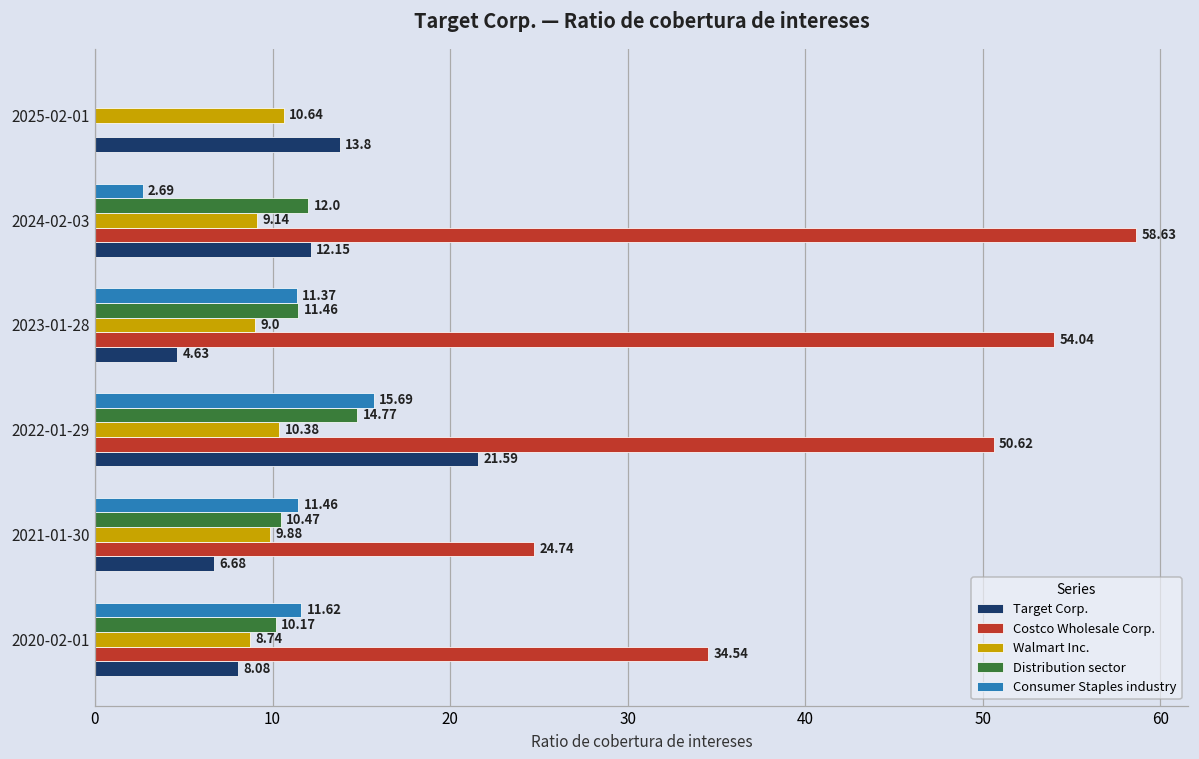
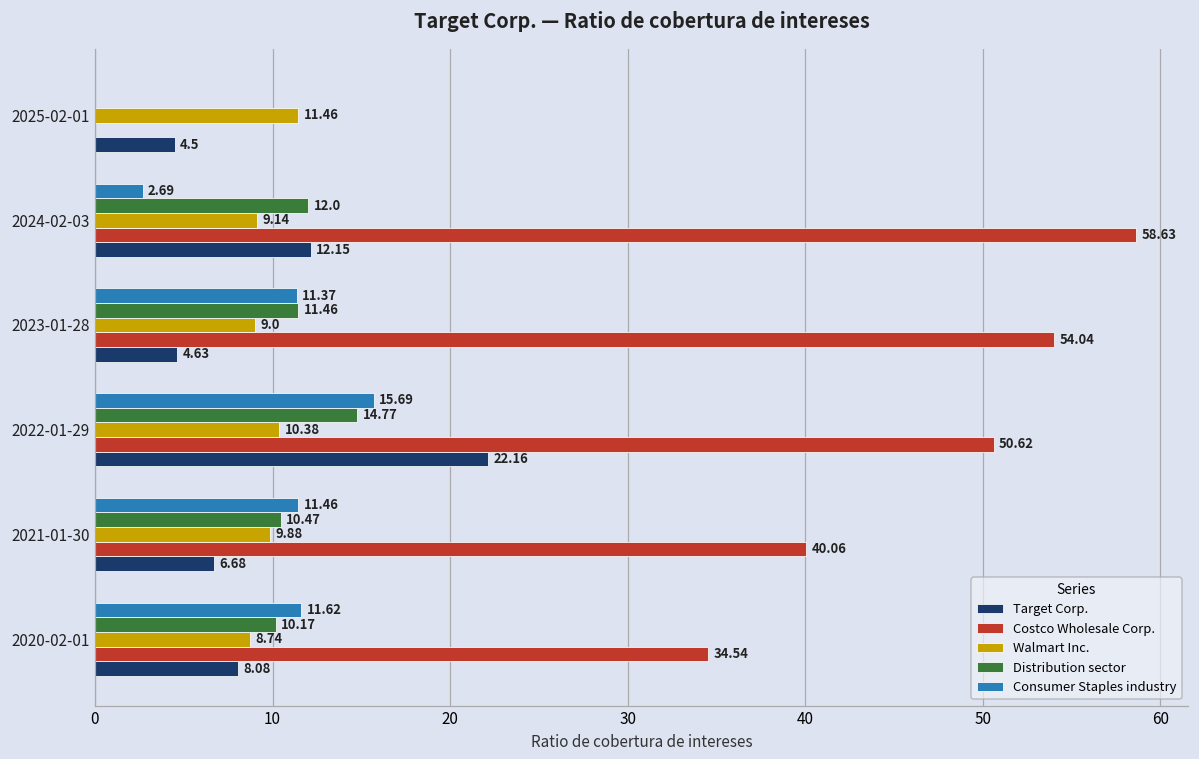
Walmart Inc., 2025-02-01: 10.64 -> 11.46
Target Corp., 2025-02-01: 13.8 -> 4.5
Target Corp., 2022-01-29: 21.59 -> 22.16
Costco Wholesale Corp., 2021-01-30: 24.74 -> 40.06
